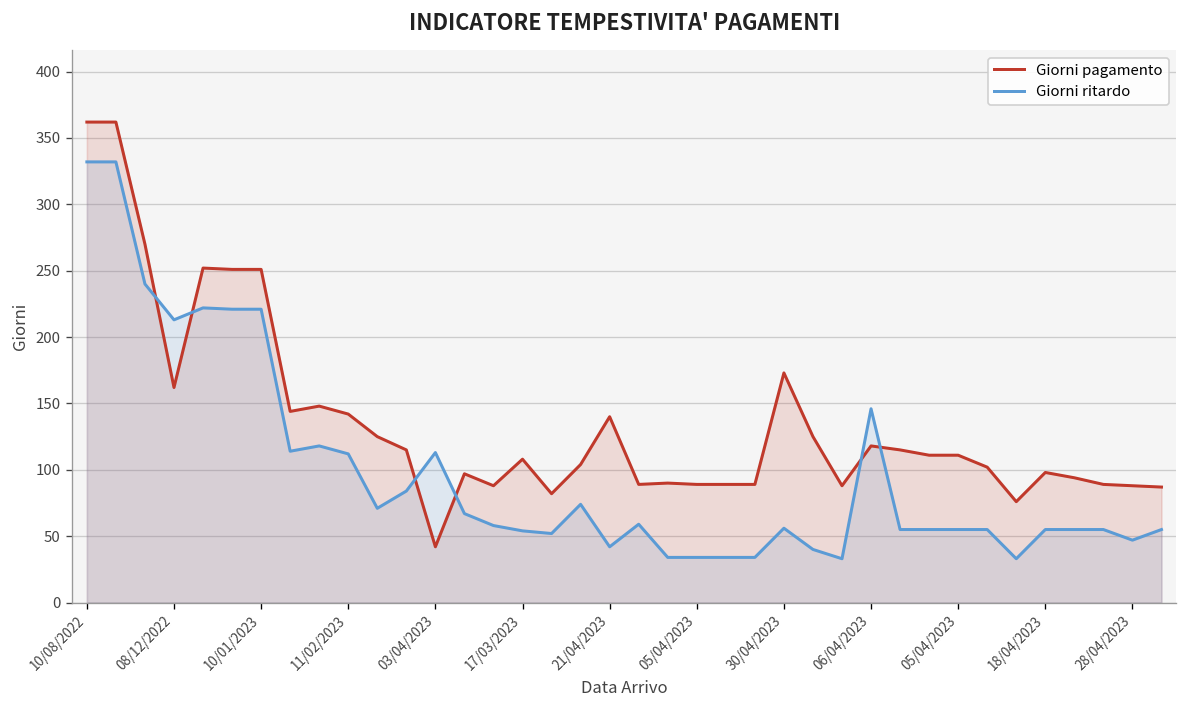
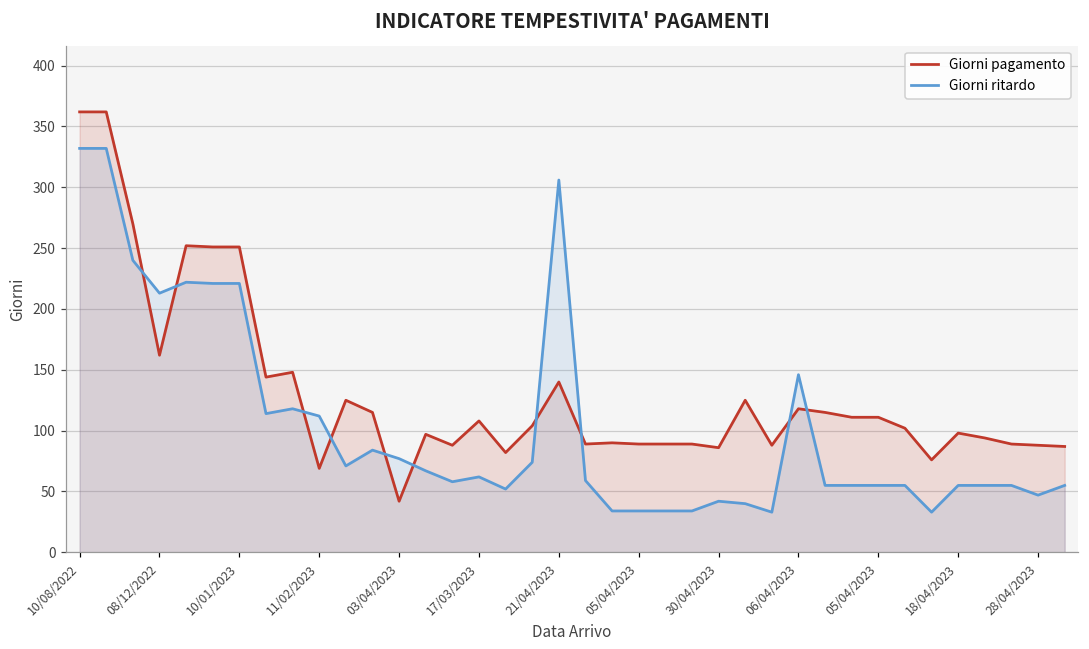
Giorni pagamento, 11/02/2023: 142 -> 69
Giorni ritardo, 03/04/2023: 113 -> 77
Giorni ritardo, 17/03/2023: 54 -> 62
Giorni ritardo, 21/04/2023: 42 -> 306
Giorni pagamento, 30/04/2023: 173 -> 86
Giorni ritardo, 30/04/2023: 56 -> 42
